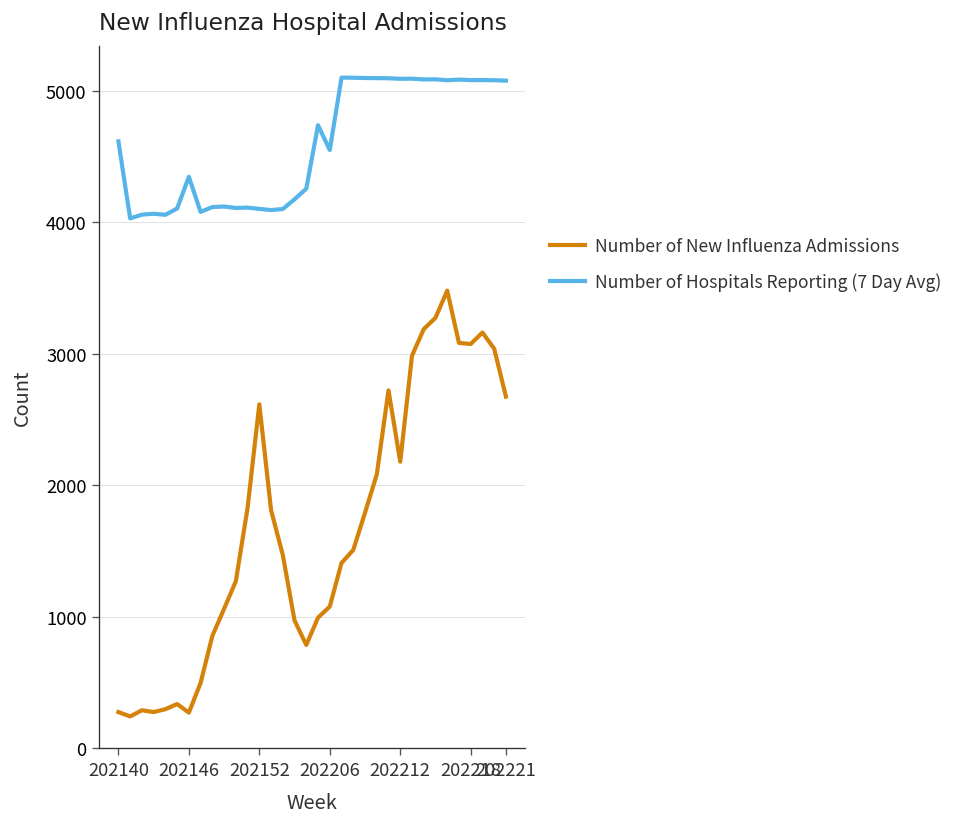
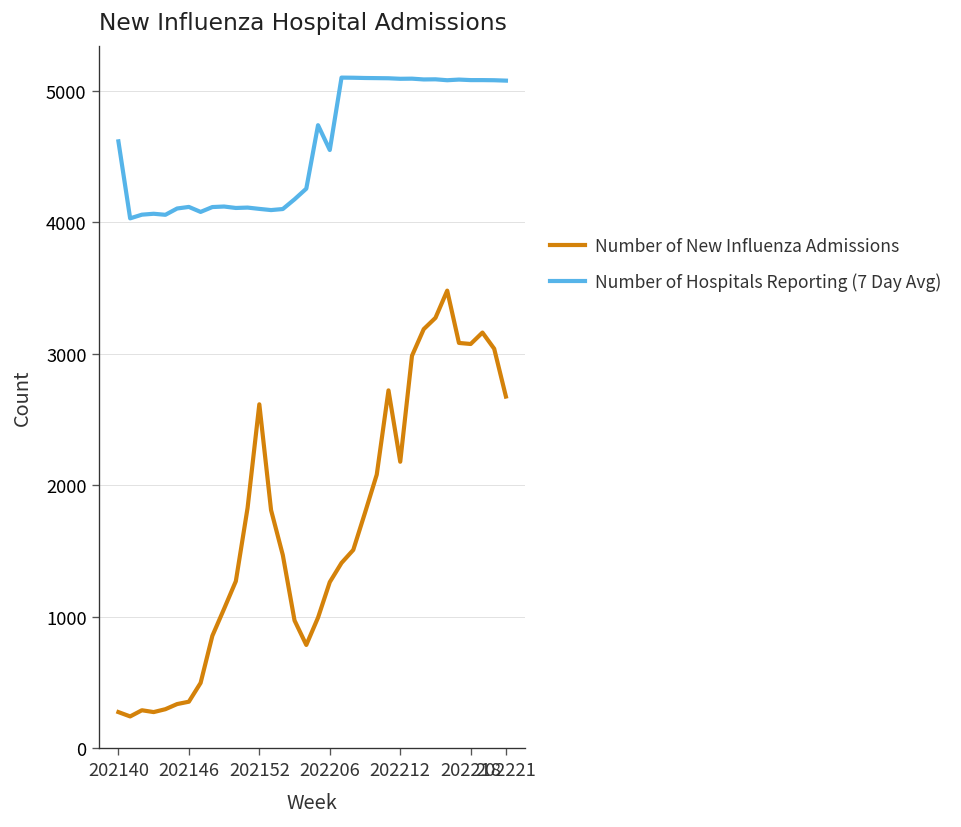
Number of New Influenza Admissions, 202146: 270 -> 350
Number of Hospitals Reporting (7 Day Avg), 202146: 4350 -> 4120
Number of New Influenza Admissions, 202206: 1080 -> 1260
